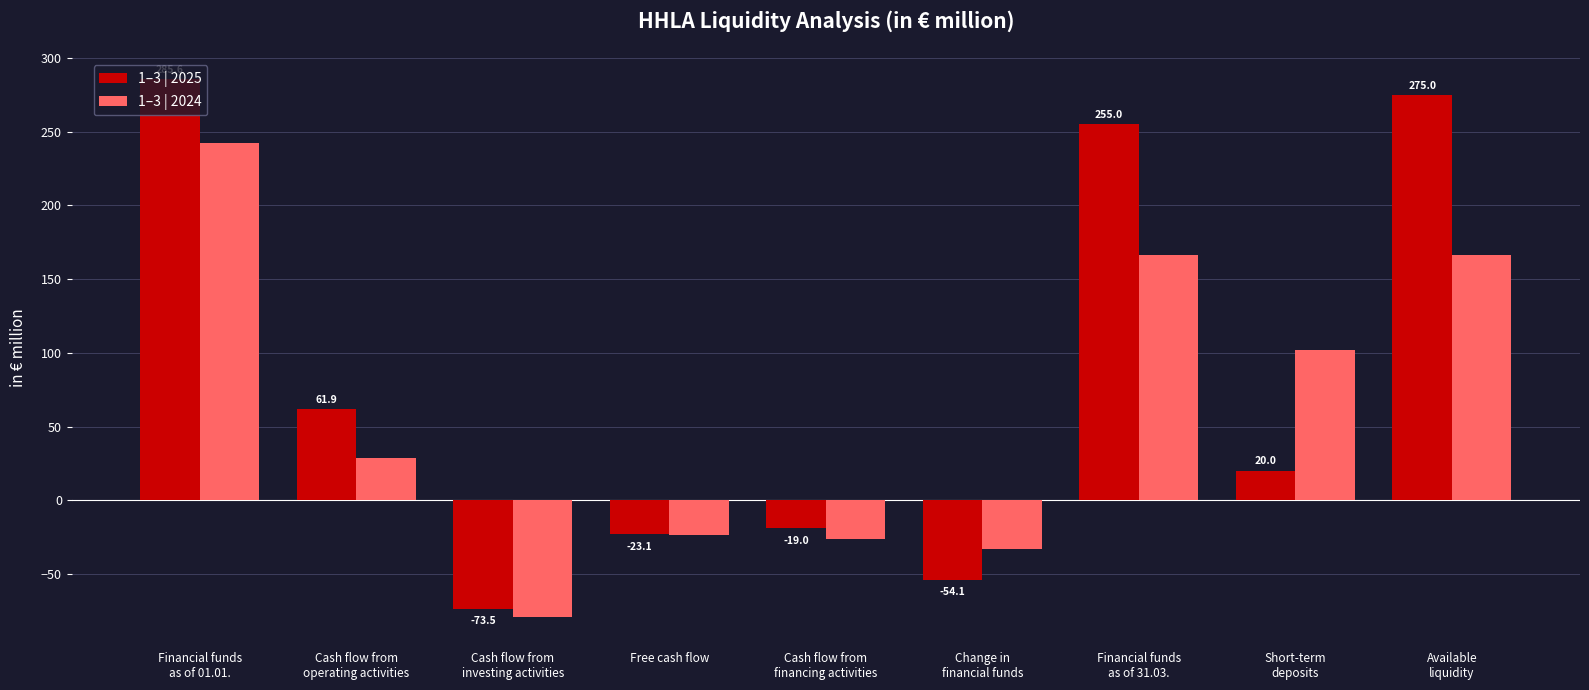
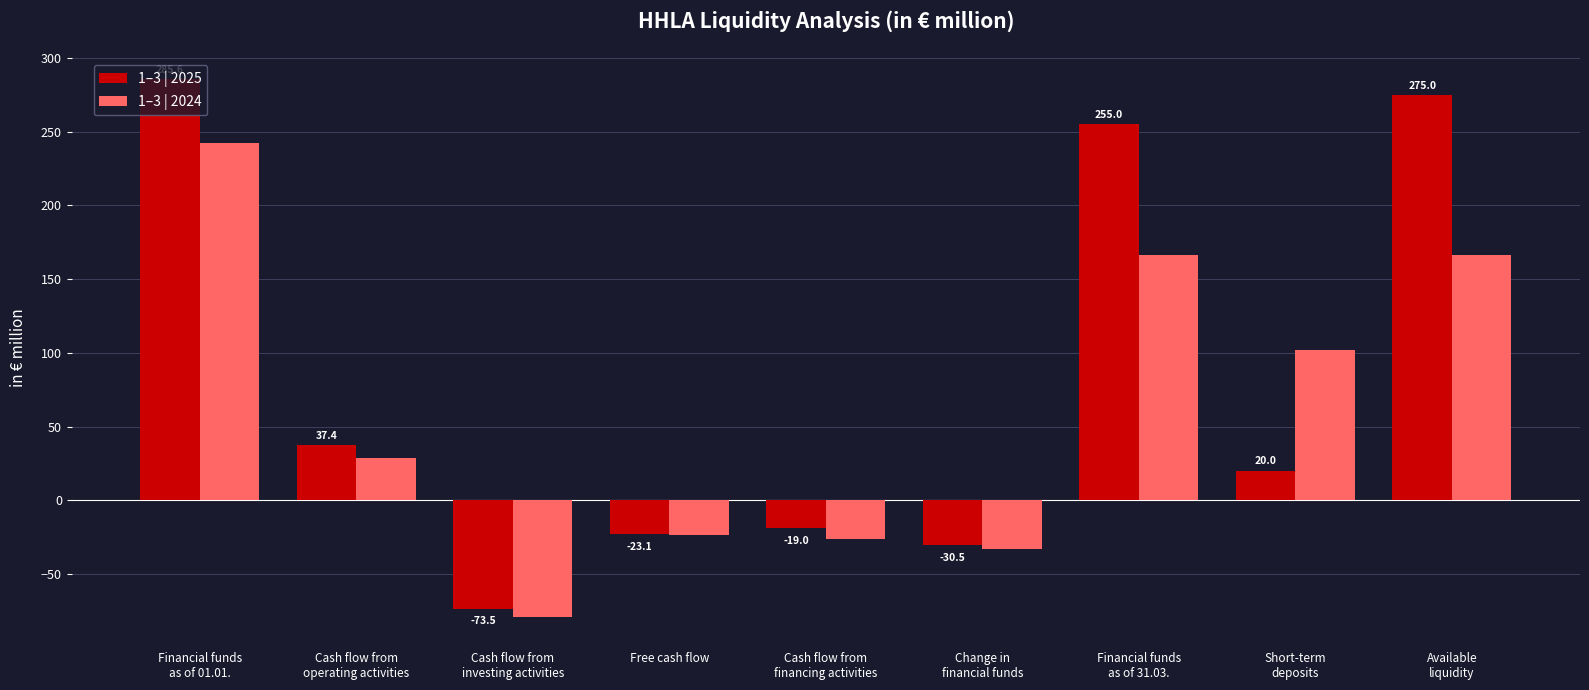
1–3 | 2025, Cash flow from operating activities: 61.9 -> 37.4
1–3 | 2025, Change in financial funds: -54.1 -> -30.5
